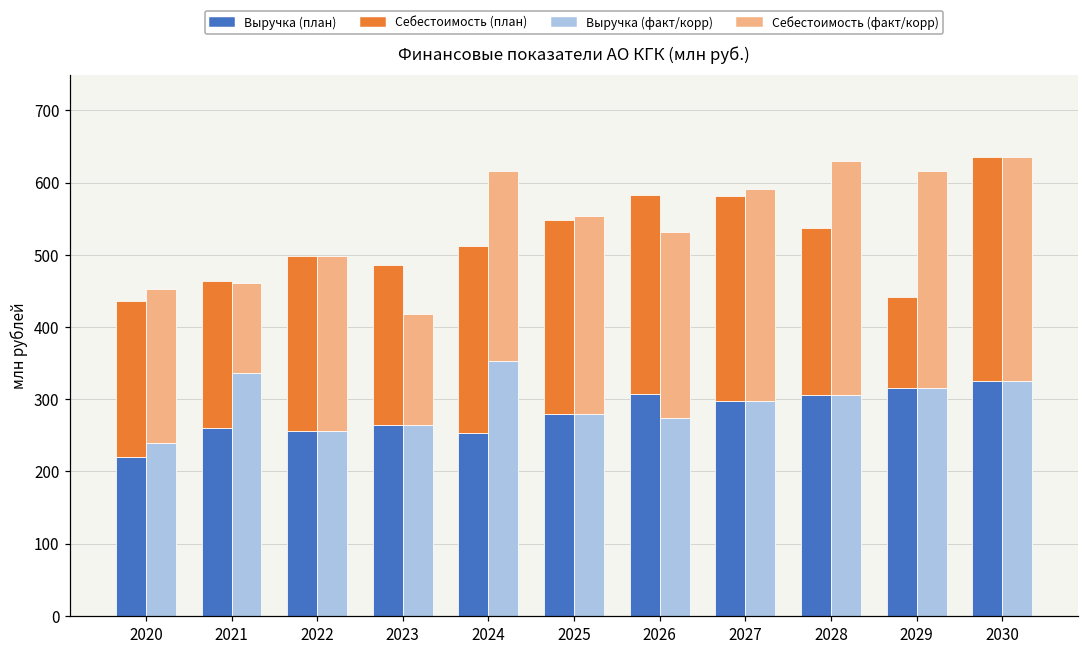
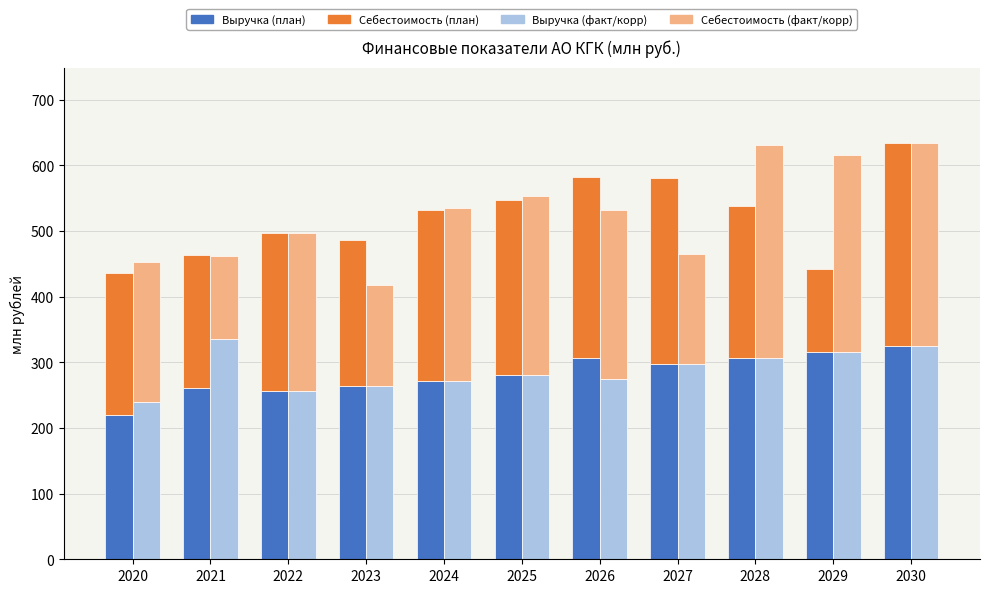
Выручка (план), 2024: 250 -> 270
Выручка (факт/корр), 2024: 350 -> 270
Себестоимость (факт/корр), 2027: 290 -> 170
